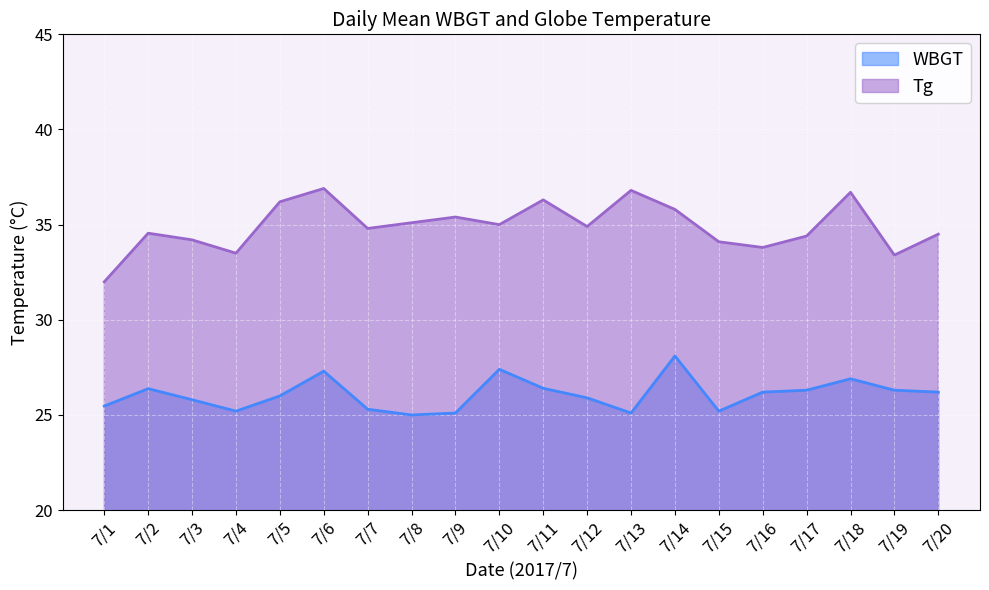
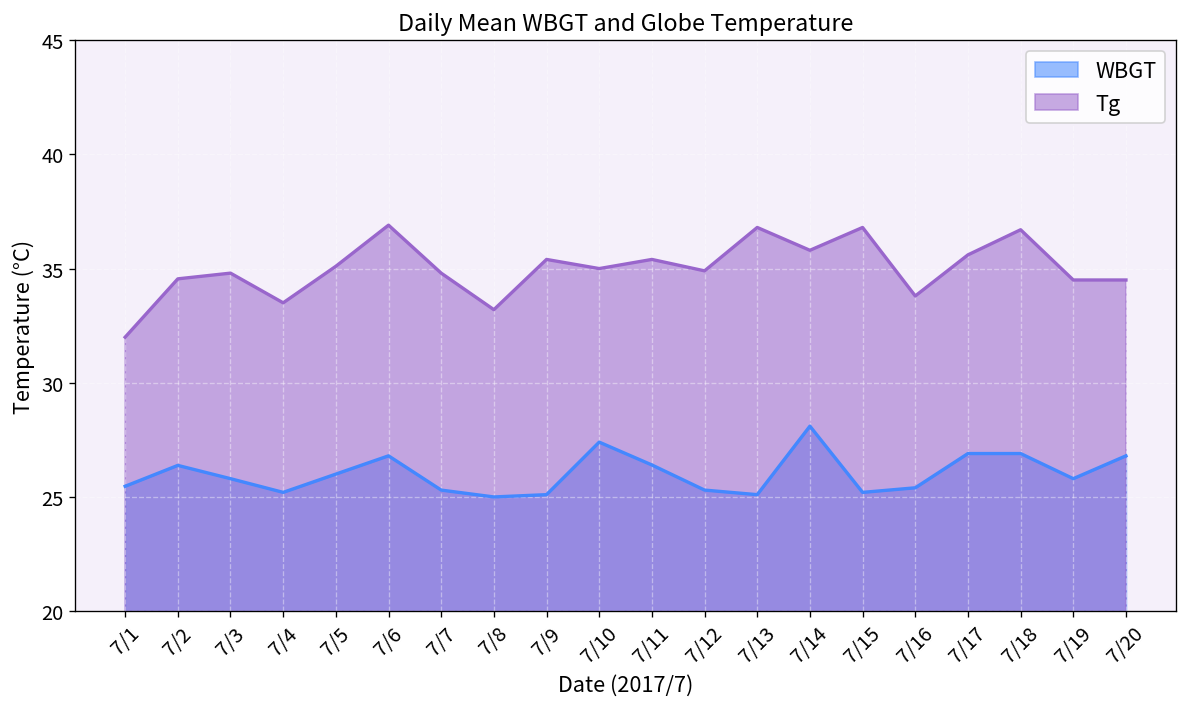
Tg, 7/3: 34.2 -> 34.8
Tg, 7/5: 36.2 -> 35.1
WBGT, 7/6: 27.3 -> 26.8
Tg, 7/8: 35.1 -> 33.2
Tg, 7/11: 36.3 -> 35.4
WBGT, 7/12: 25.9 -> 25.3
Tg, 7/15: 34.1 -> 36.8
WBGT, 7/16: 26.2 -> 25.4
WBGT, 7/17: 26.3 -> 26.9
Tg, 7/17: 34.4 -> 35.6
WBGT, 7/19: 26.3 -> 25.8
Tg, 7/19: 33.4 -> 34.5
WBGT, 7/20: 26.2 -> 26.8
